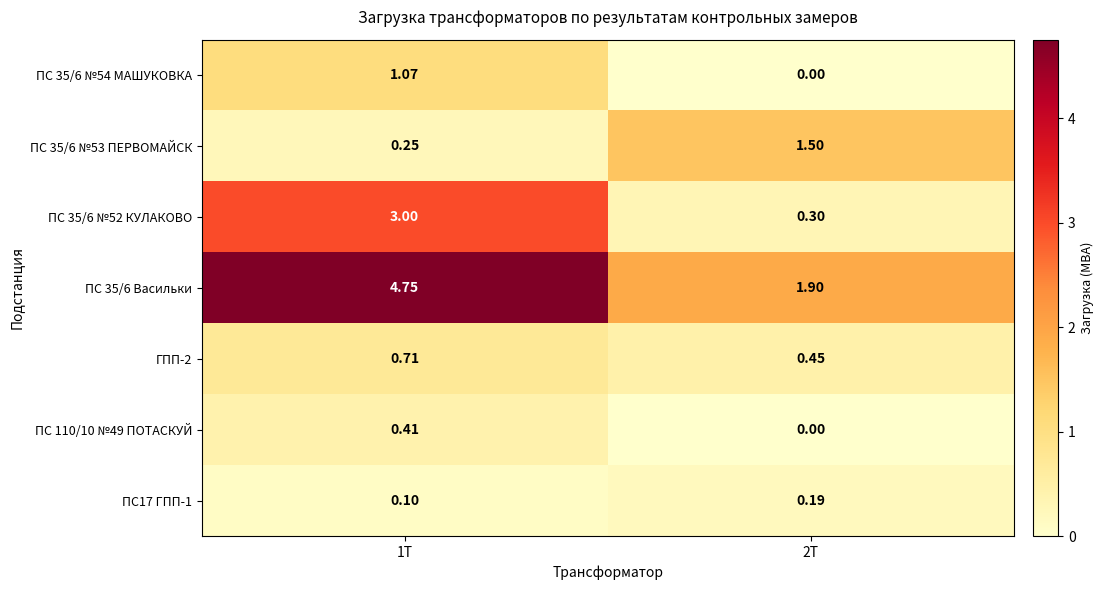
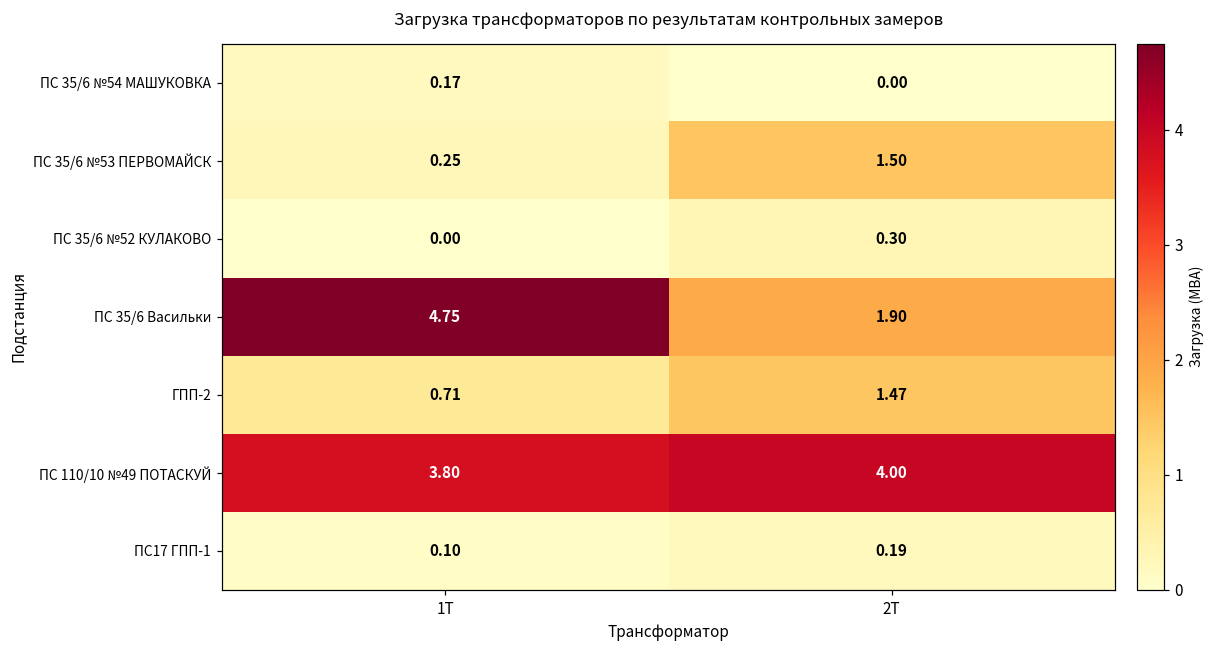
ПС 35/6 №54 МАШУКОВКА, 1Т: 1.07 -> 0.17
ПС 35/6 №52 КУЛАКОВО, 1Т: 3.00 -> 0.00
ГПП-2, 2Т: 0.45 -> 1.47
ПС 110/10 №49 ПОТАСКУЙ, 1Т: 0.41 -> 3.80
ПС 110/10 №49 ПОТАСКУЙ, 2Т: 0.00 -> 4.00
